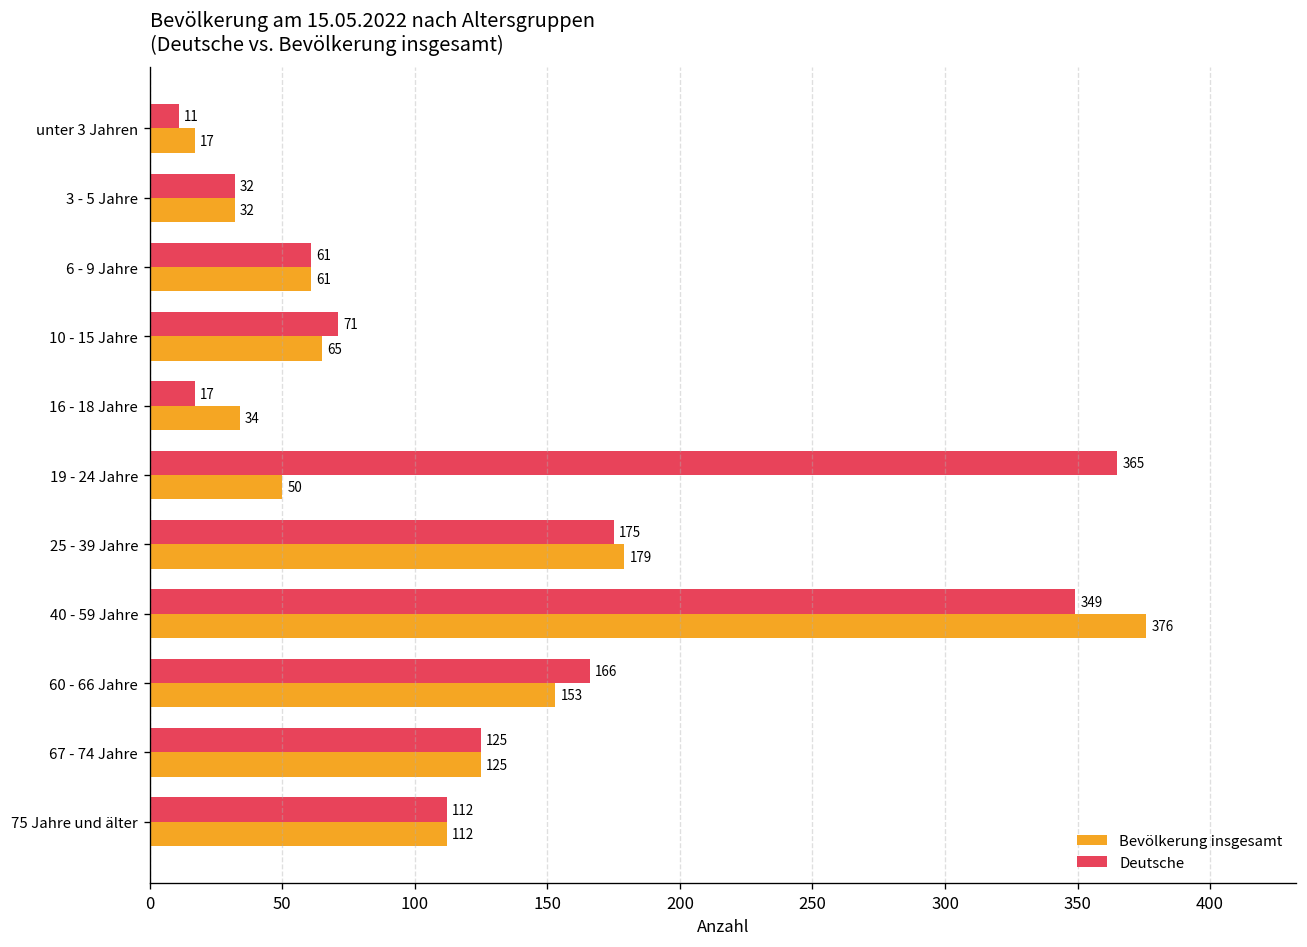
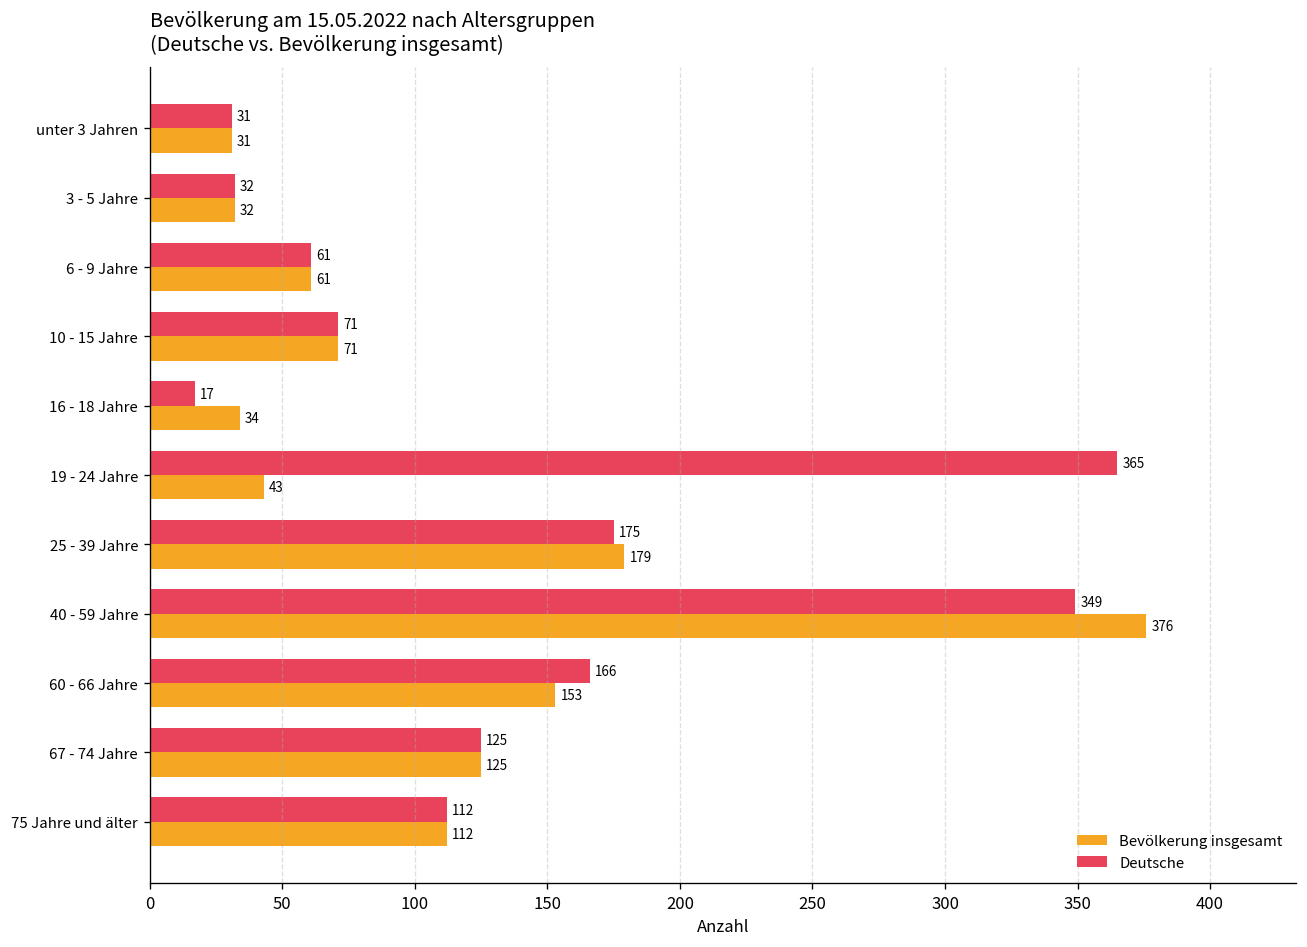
Deutsche, unter 3 Jahren: 11 -> 31
Bevölkerung insgesamt, unter 3 Jahren: 17 -> 31
Bevölkerung insgesamt, 10 - 15 Jahre: 65 -> 71
Bevölkerung insgesamt, 19 - 24 Jahre: 50 -> 43
